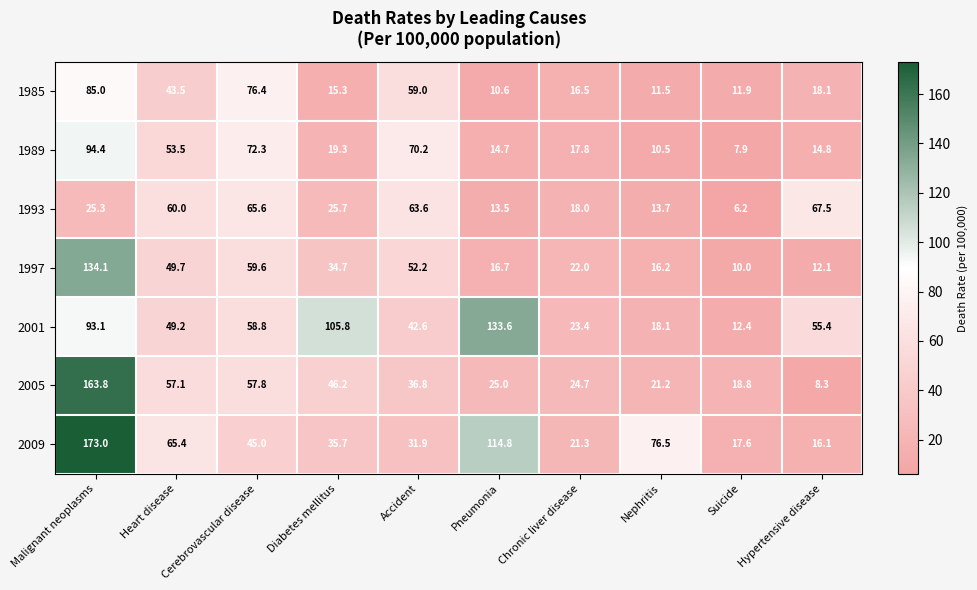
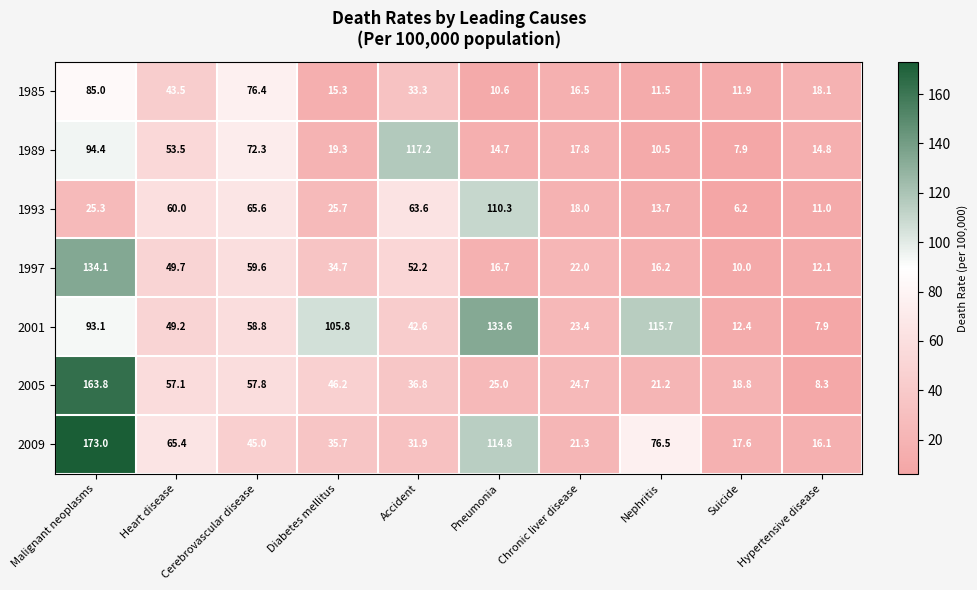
1985, Accident: 59.0 -> 33.3
1989, Accident: 70.2 -> 117.2
1993, Pneumonia: 13.5 -> 110.3
1993, Hypertensive disease: 67.5 -> 11.0
2001, Nephritis: 18.1 -> 115.7
2001, Hypertensive disease: 55.4 -> 7.9
